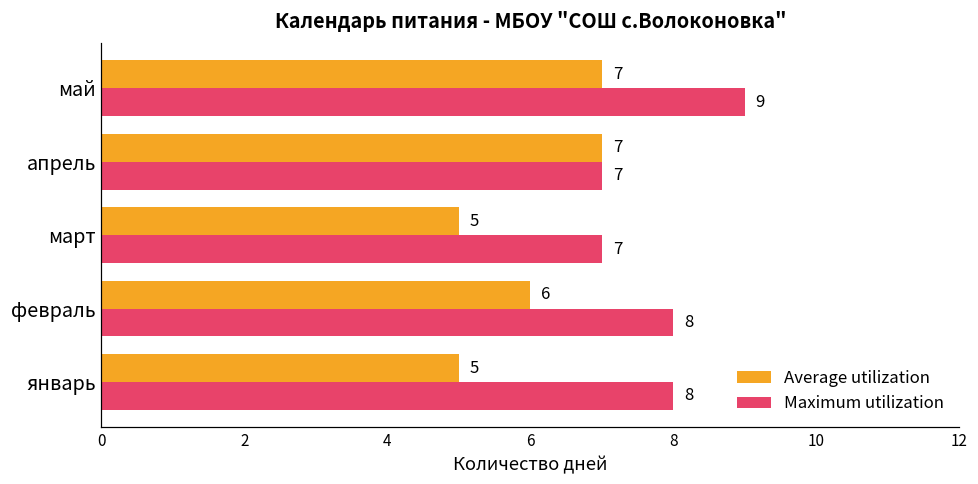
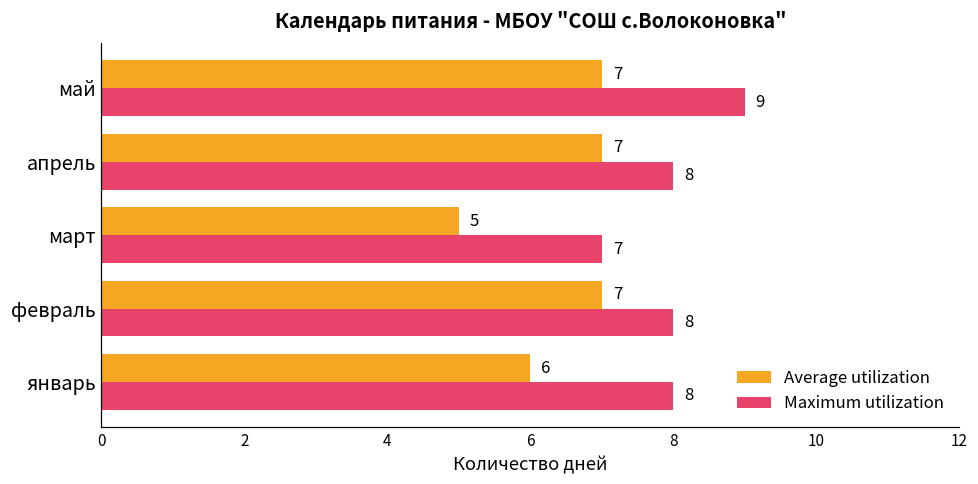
Maximum utilization, апрель: 7 -> 8
Average utilization, февраль: 6 -> 7
Average utilization, январь: 5 -> 6
